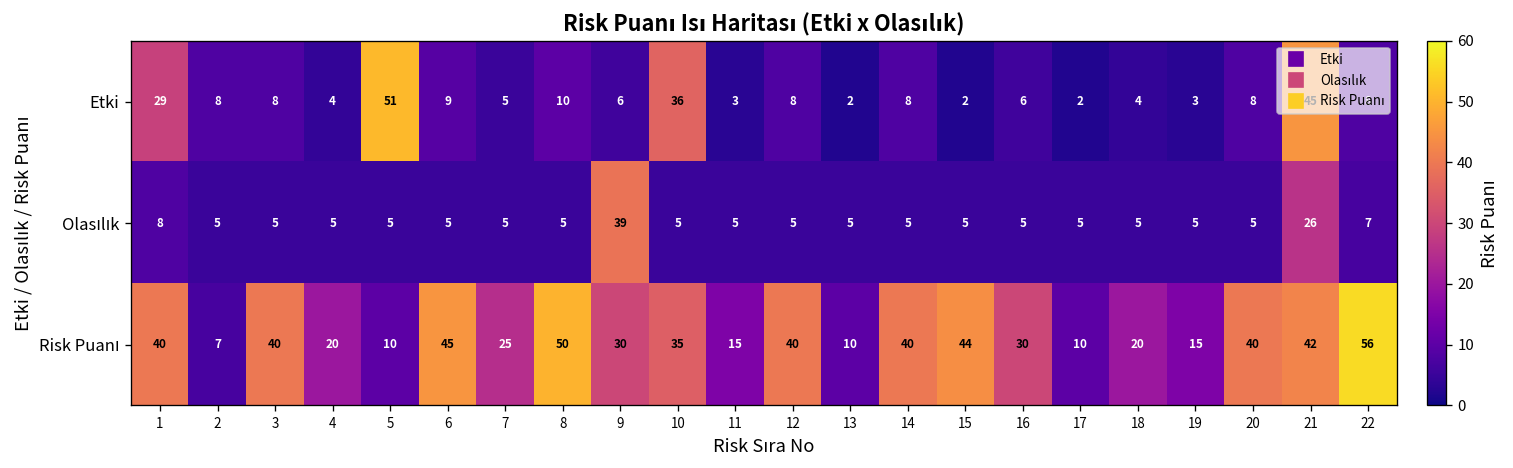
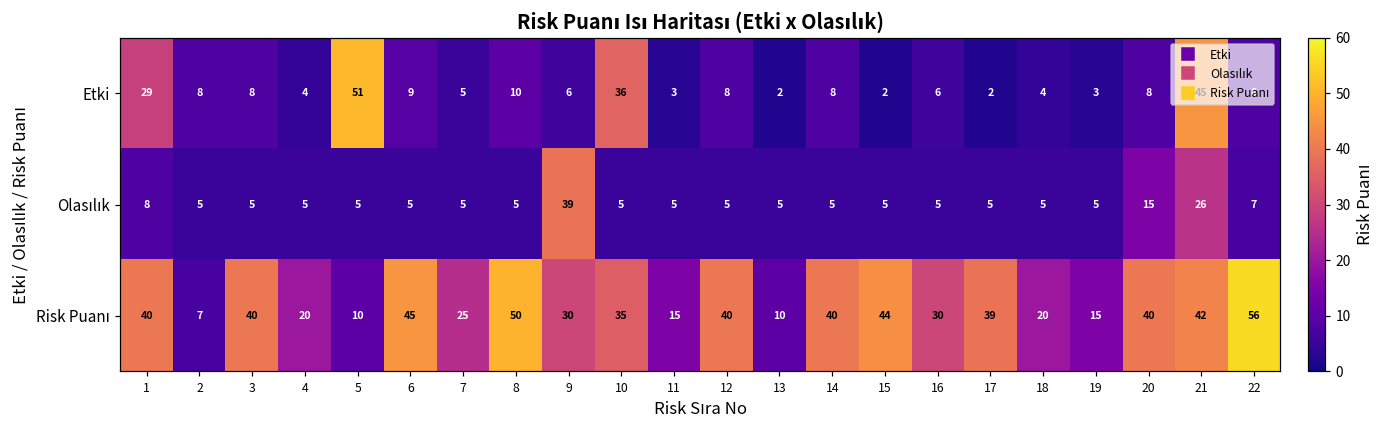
Olasılık, 20: 5 -> 15
Risk Puanı, 17: 10 -> 39
